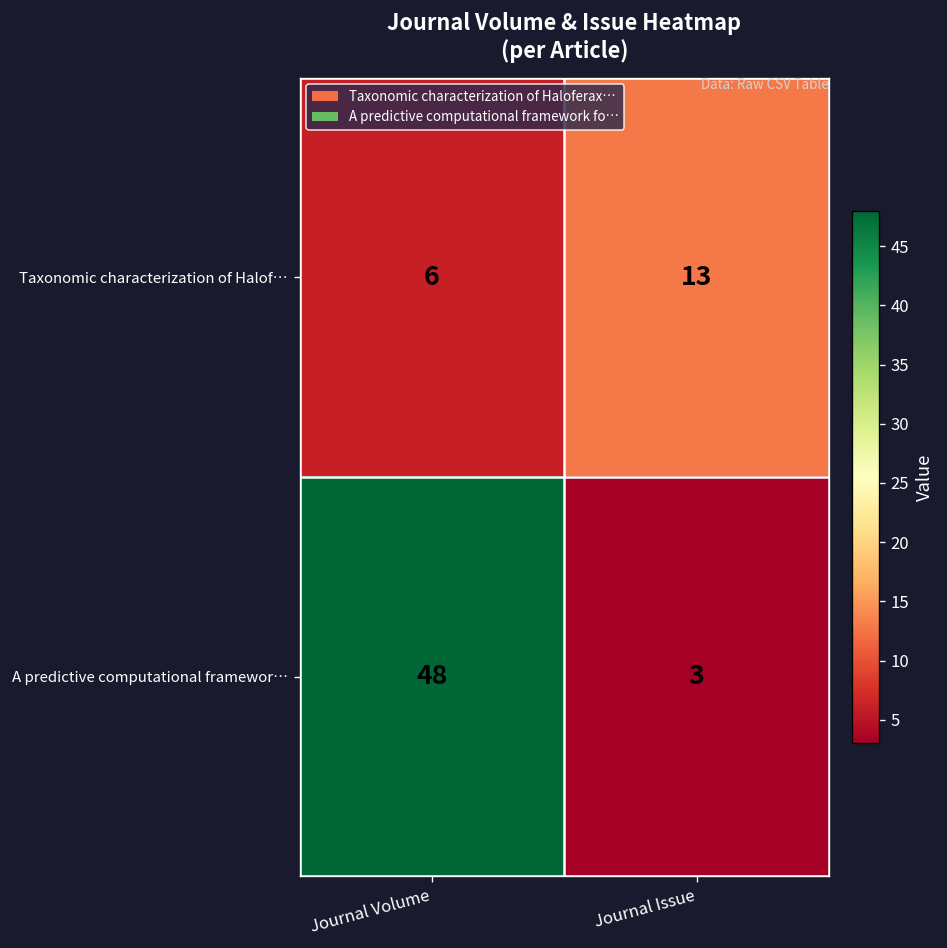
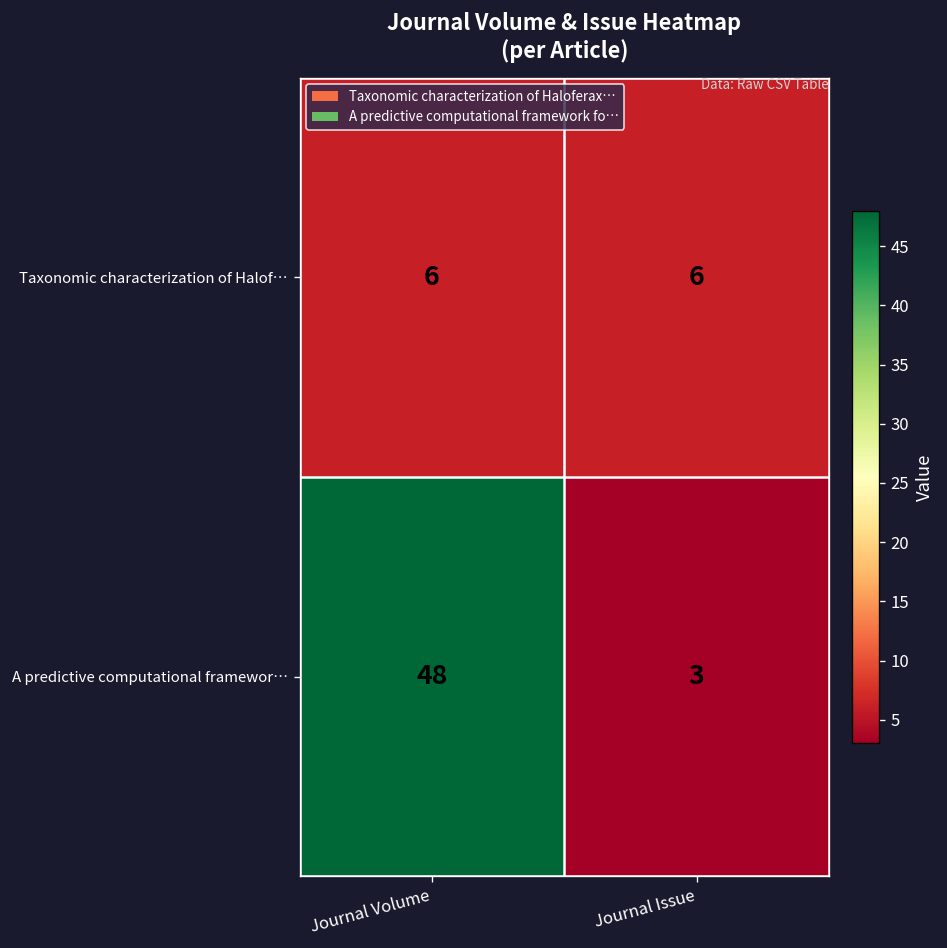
Taxonomic characterization of Halof…, Journal Issue: 13 -> 6
